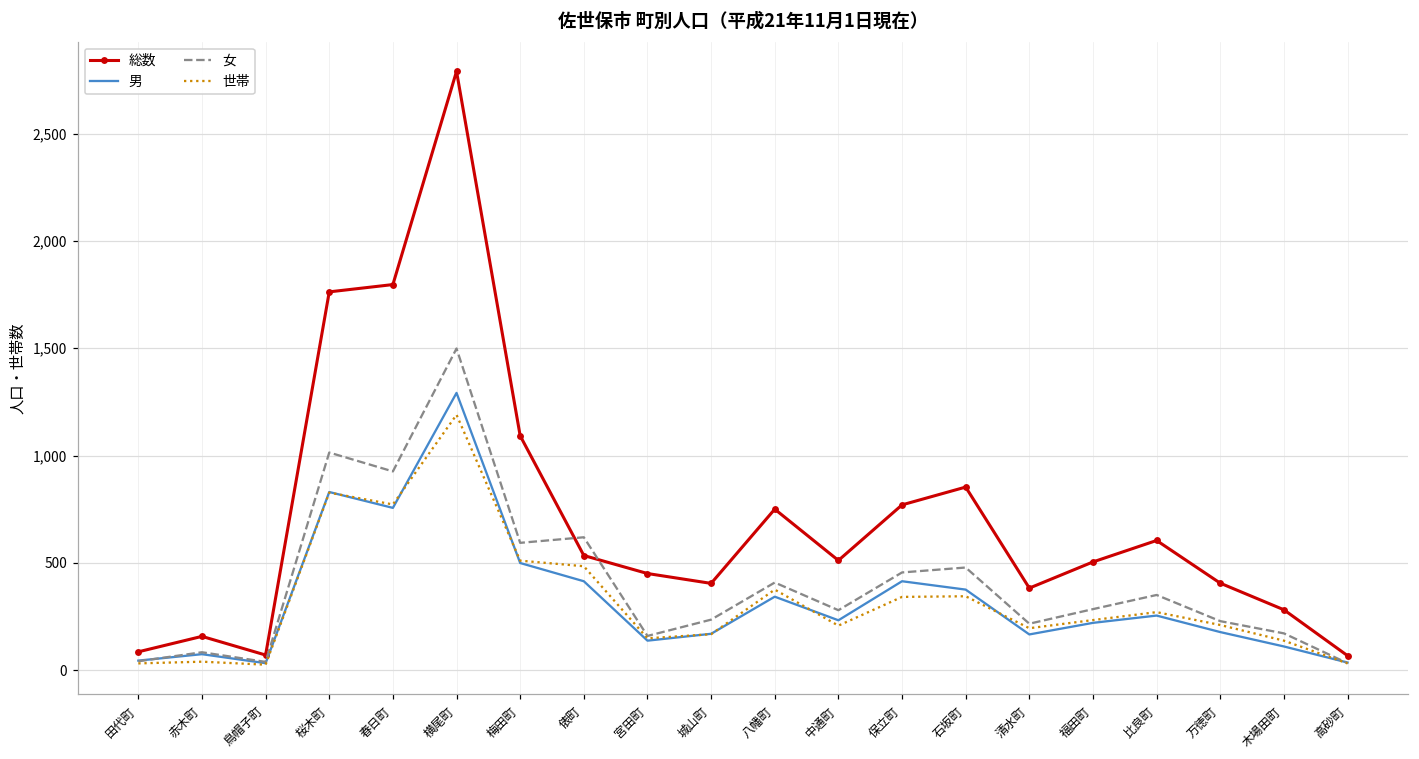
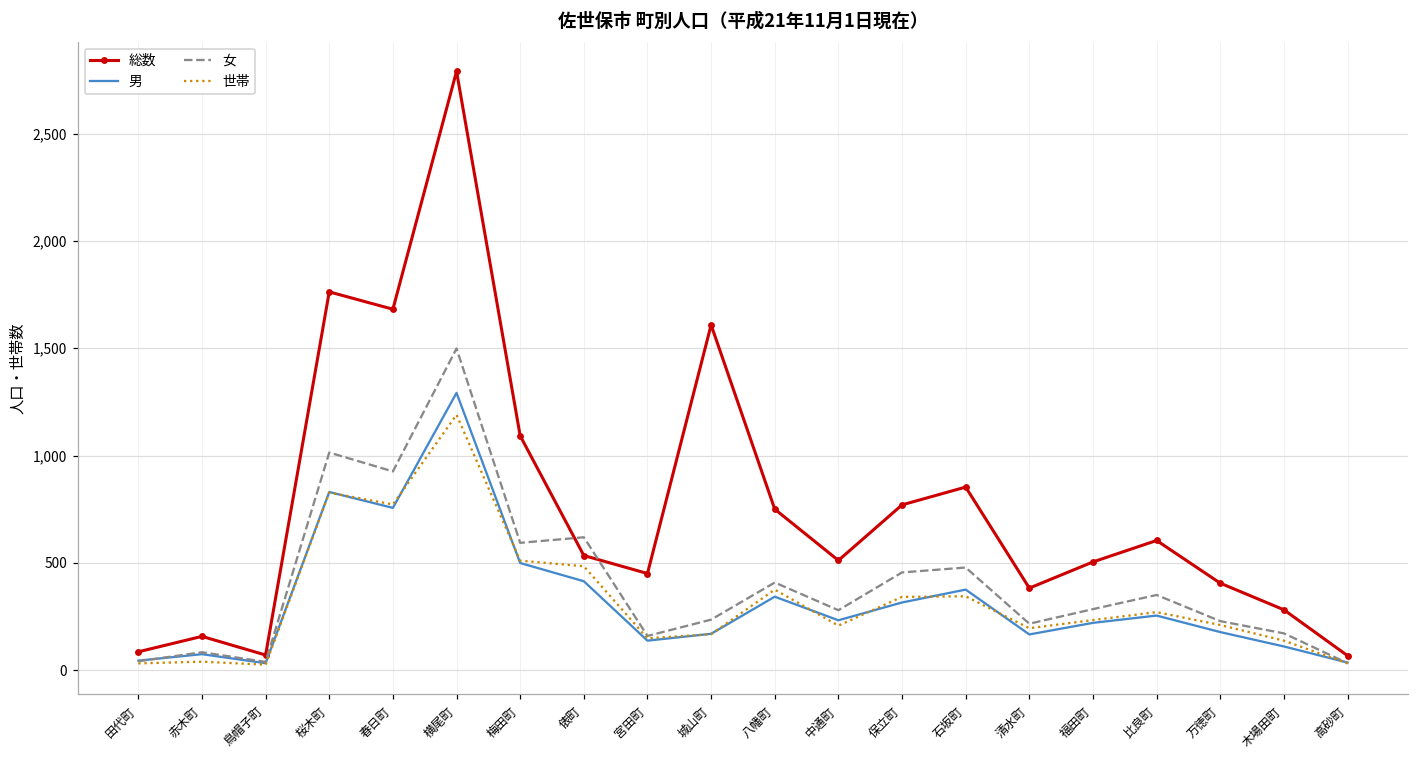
総数, 春日町: 1,800 -> 1,680
総数, 城山町: 400 -> 1,610
男, 保立町: 410 -> 320
